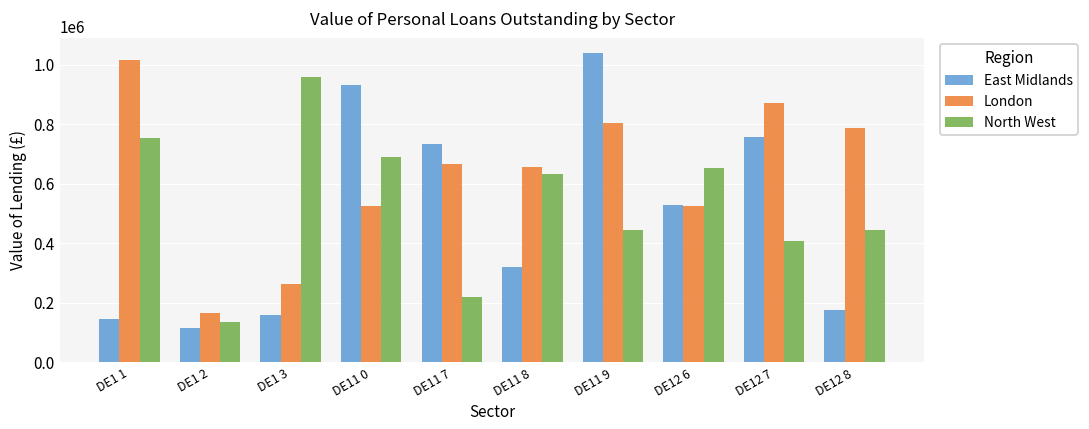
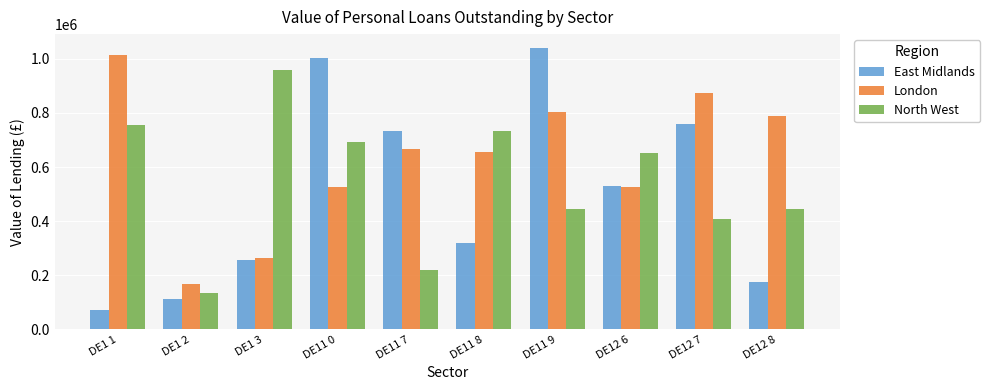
East Midlands, DE1 1: 140000 -> 70000
East Midlands, DE1 3: 160000 -> 260000
East Midlands, DE11 0: 930000 -> 1000000
North West, DE11 8: 630000 -> 730000
